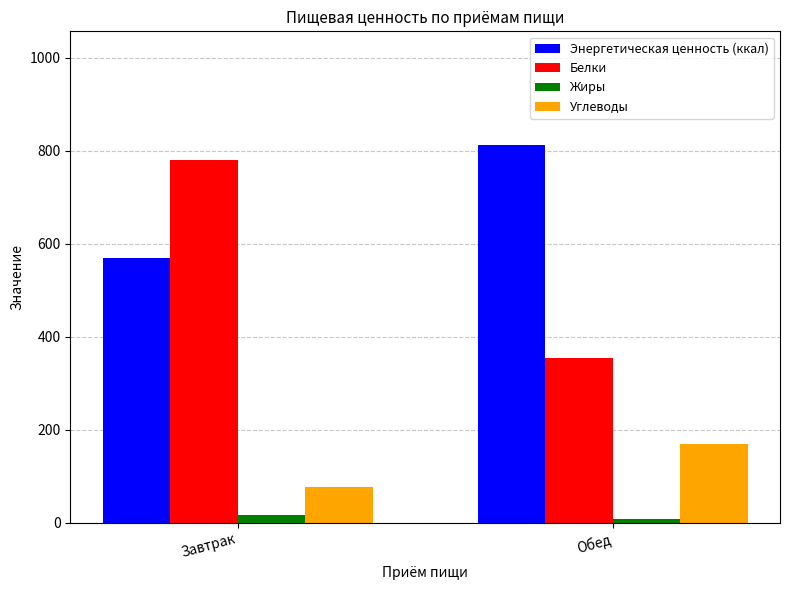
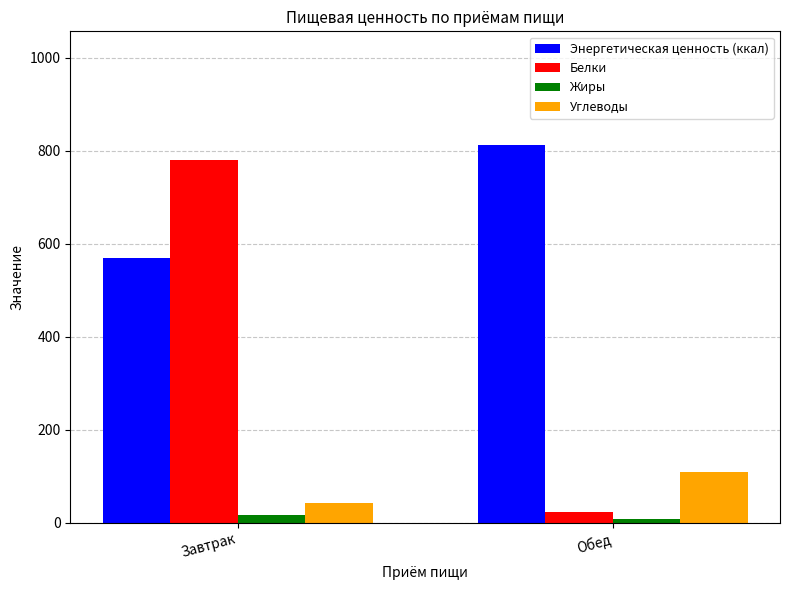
Углеводы, Завтрак: 80 -> 40
Белки, Обед: 350 -> 20
Углеводы, Обед: 170 -> 110
